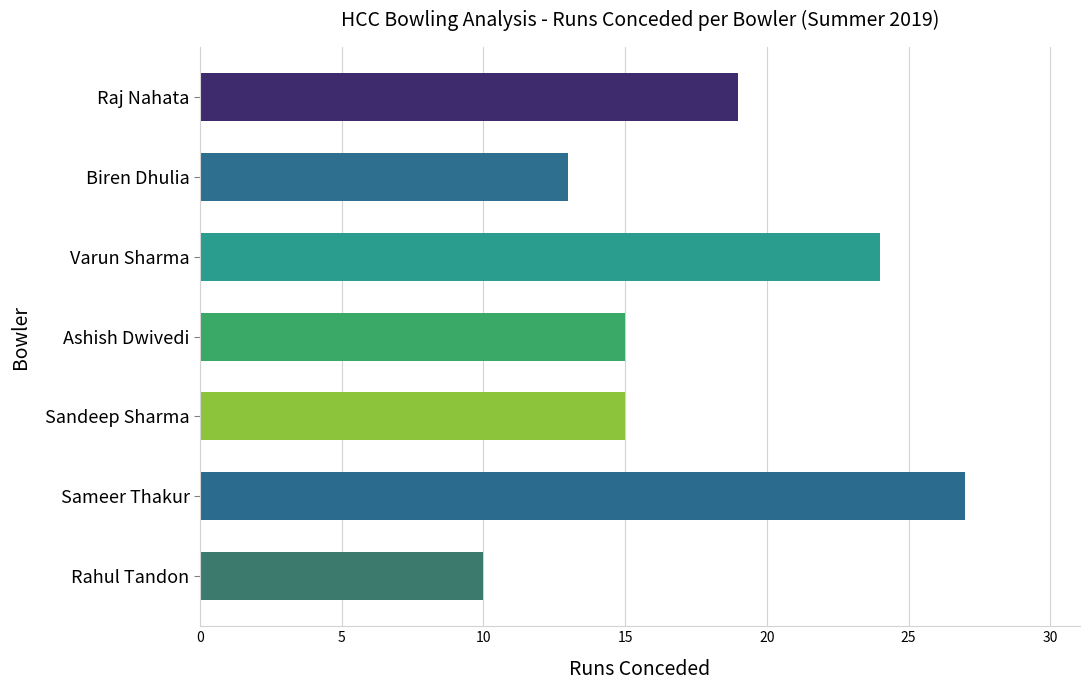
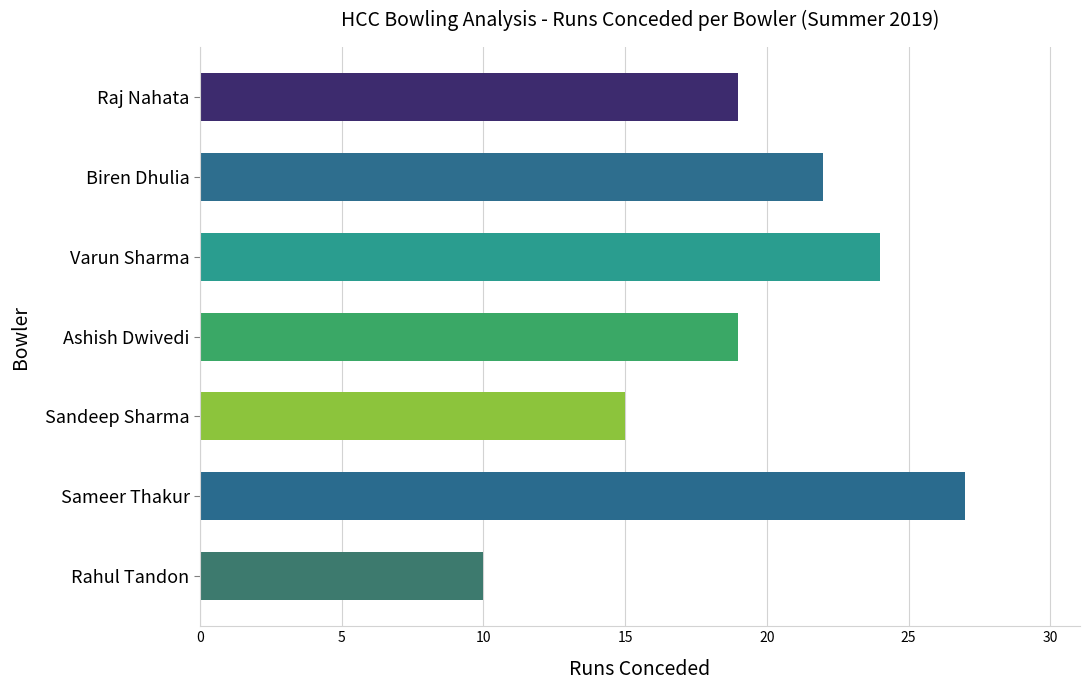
Biren Dhulia: 13 -> 22
Ashish Dwivedi: 15 -> 19
